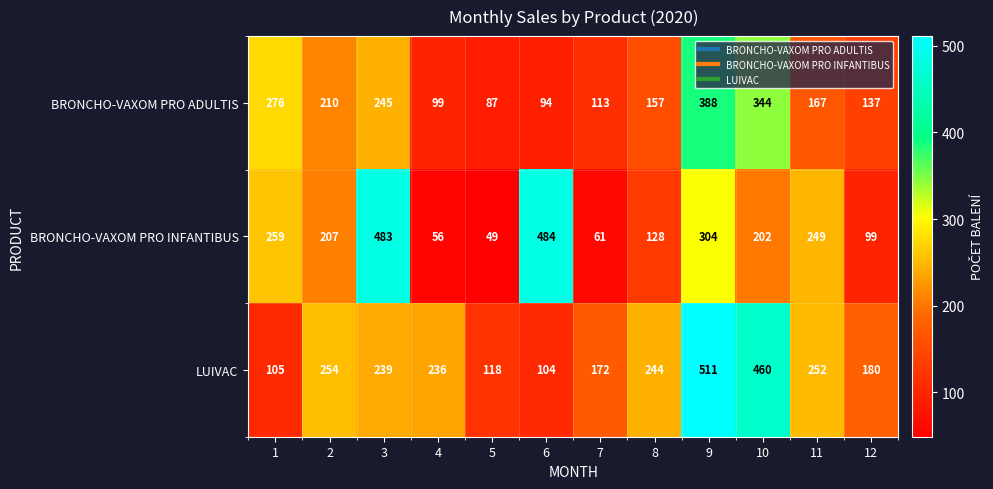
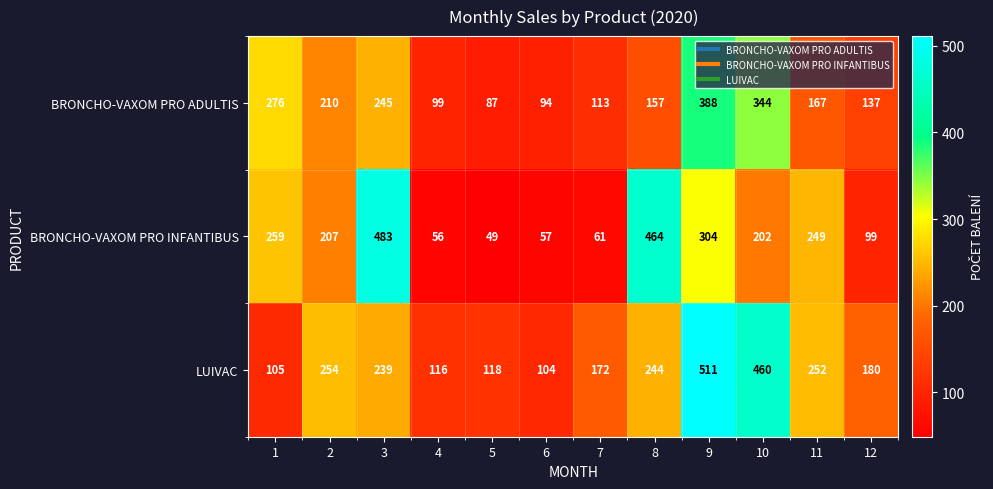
BRONCHO-VAXOM PRO INFANTIBUS, 6: 484 -> 57
BRONCHO-VAXOM PRO INFANTIBUS, 8: 128 -> 464
LUIVAC, 4: 236 -> 116
